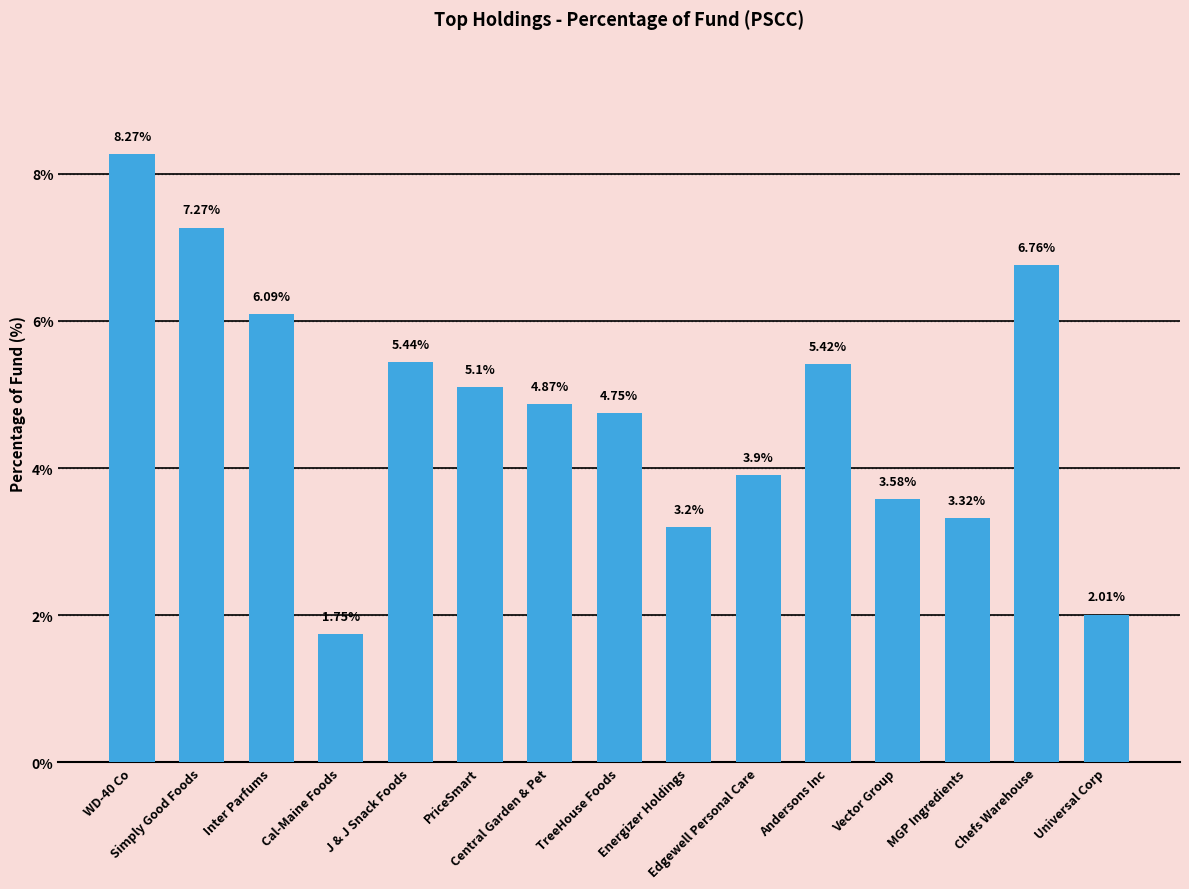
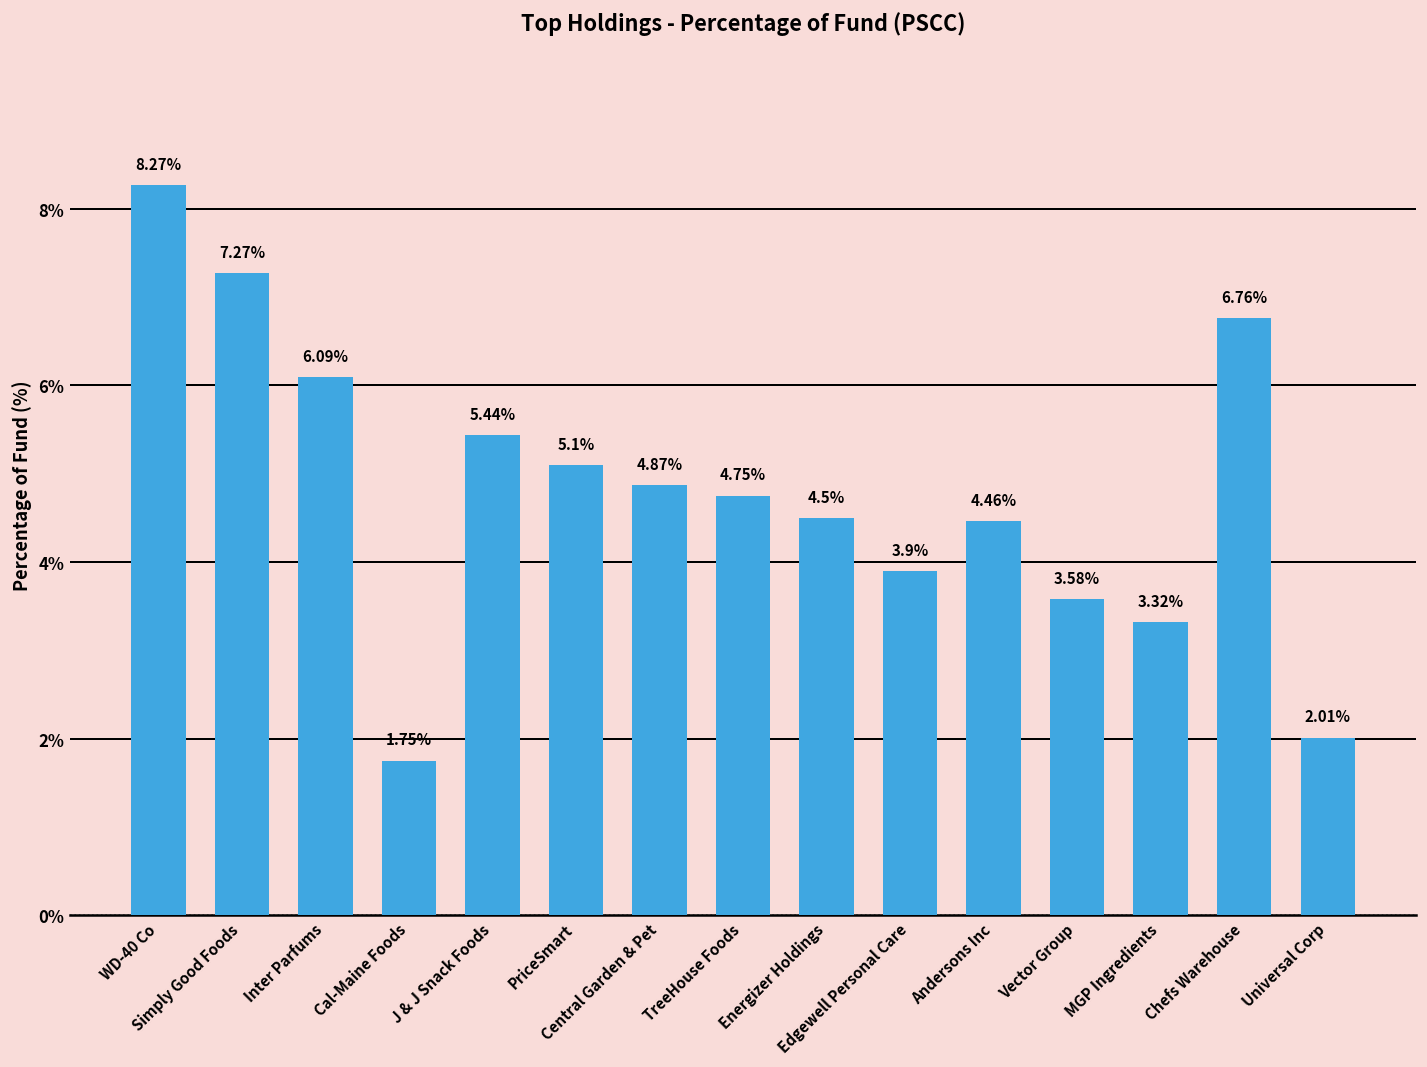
Energizer Holdings: 3.2% -> 4.5%
Andersons Inc: 5.42% -> 4.46%
